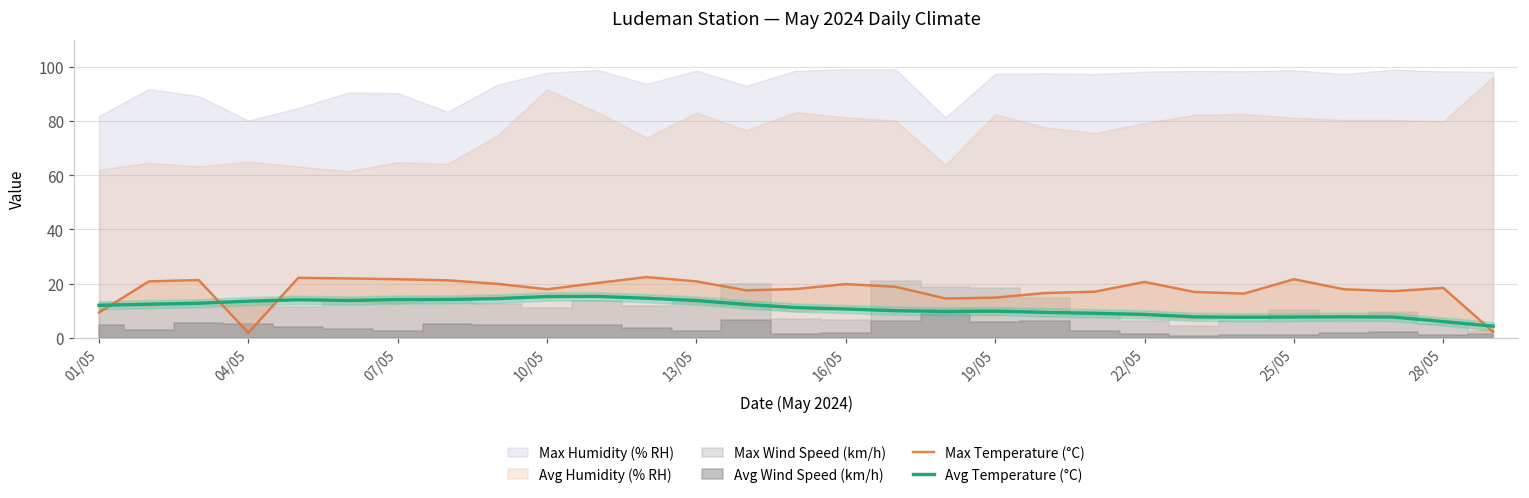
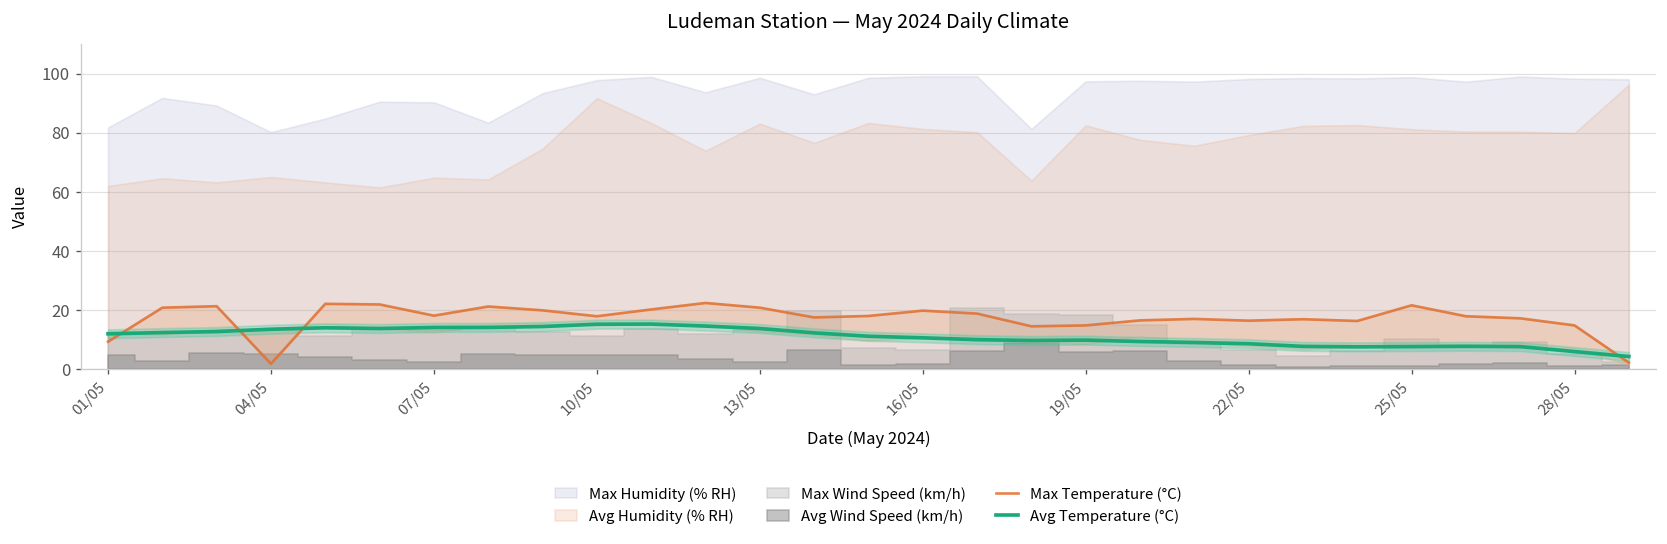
Max Temperature (°C), 07/05: 22 -> 18
Max Temperature (°C), 22/05: 21 -> 16
Max Temperature (°C), 28/05: 18 -> 15
